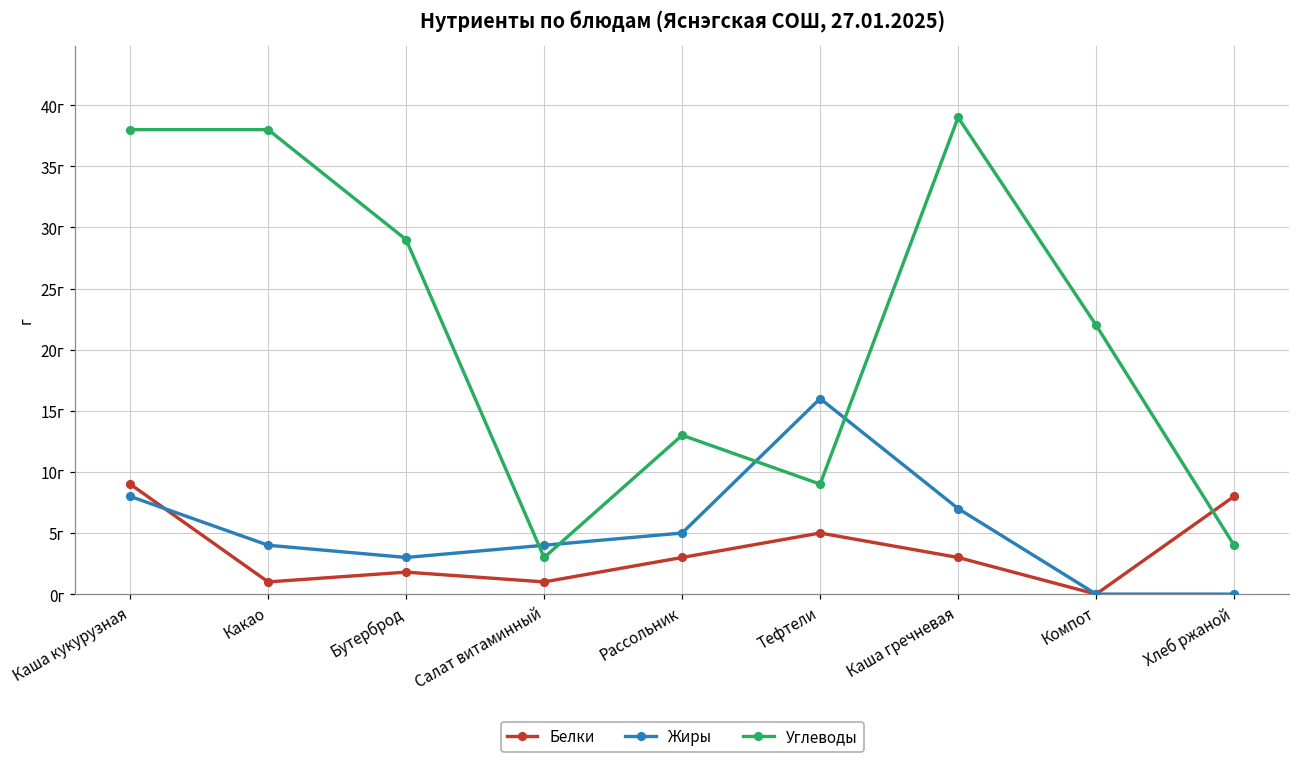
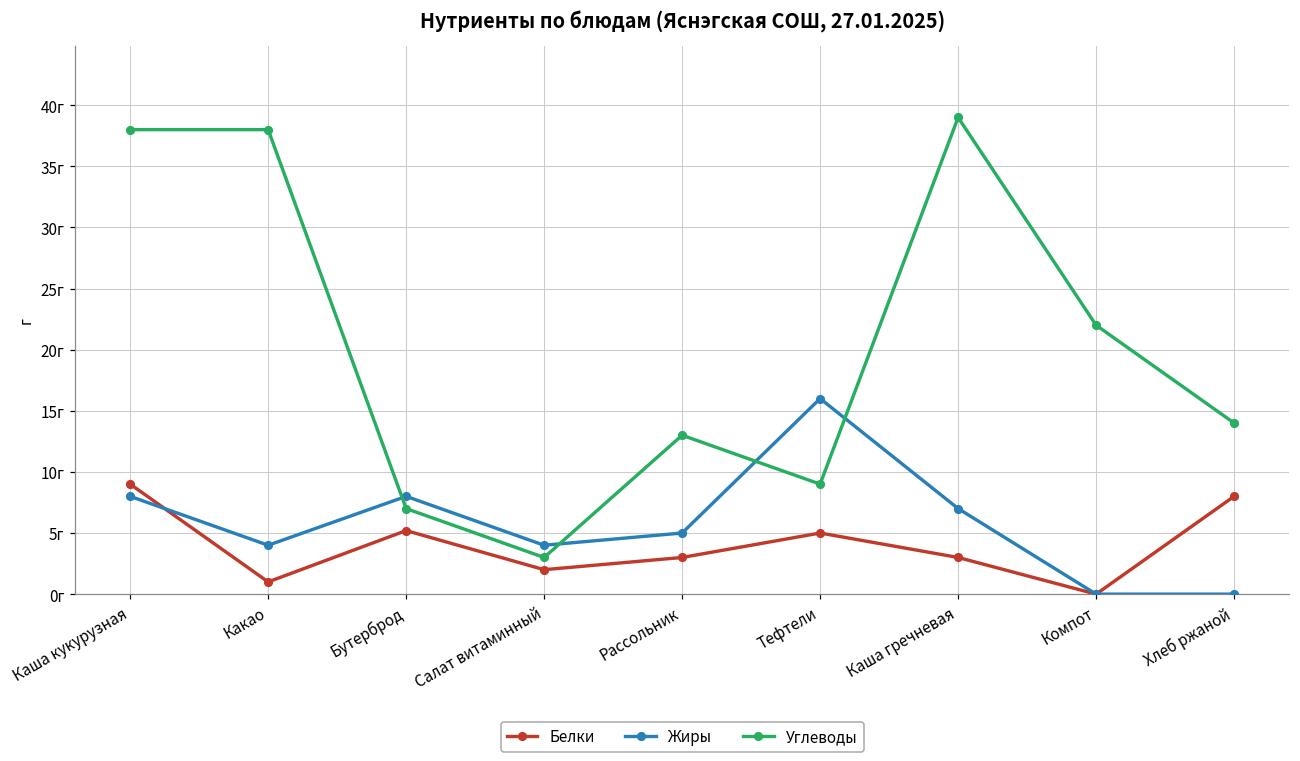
Белки, Бутерброд: 1.8г -> 5.2г
Жиры, Бутерброд: 3г -> 8г
Углеводы, Бутерброд: 29г -> 7г
Белки, Салат витаминный: 1г -> 2г
Углеводы, Хлеб ржаной: 4г -> 14г
